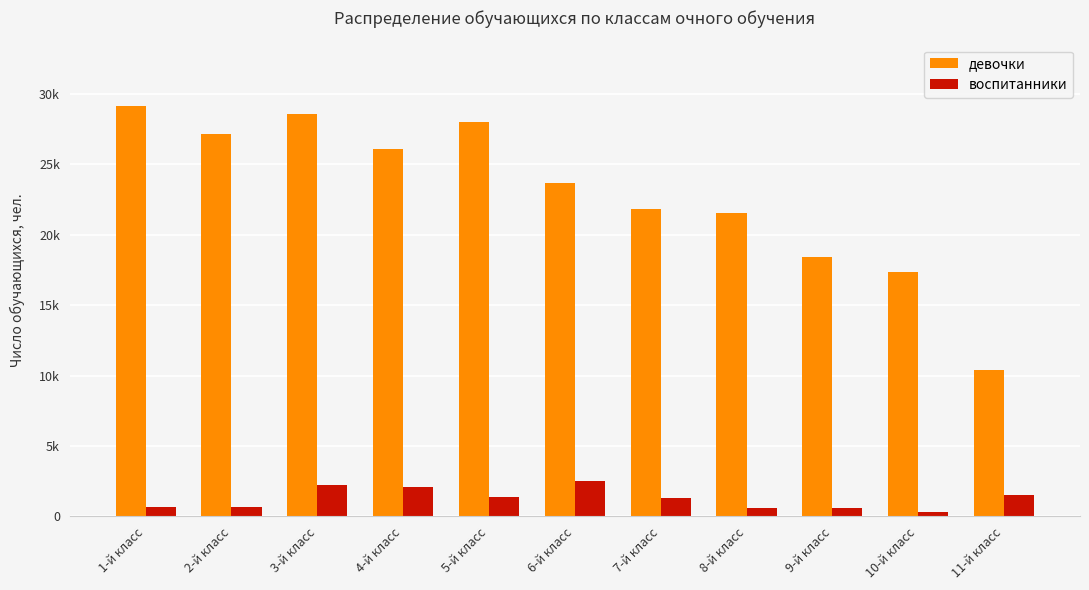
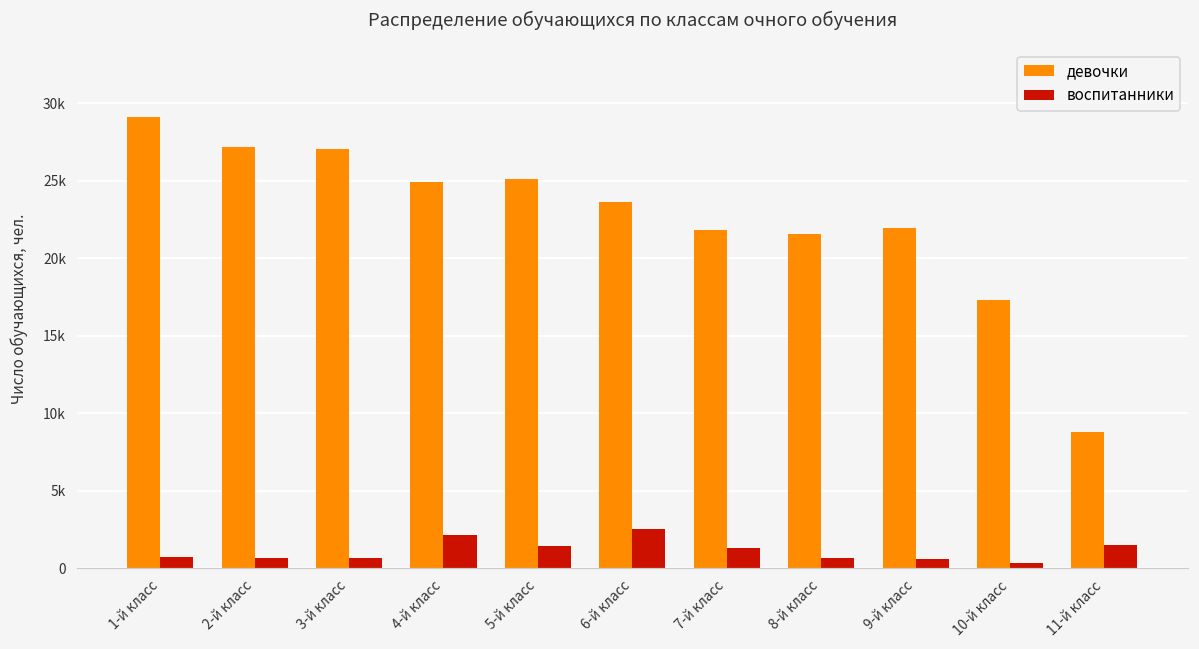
девочки, 3-й класс: 28600 -> 27000
воспитанники, 3-й класс: 2200 -> 600
девочки, 4-й класс: 26100 -> 24900
девочки, 5-й класс: 28000 -> 25100
девочки, 9-й класс: 18500 -> 21900
девочки, 11-й класс: 10400 -> 8800
